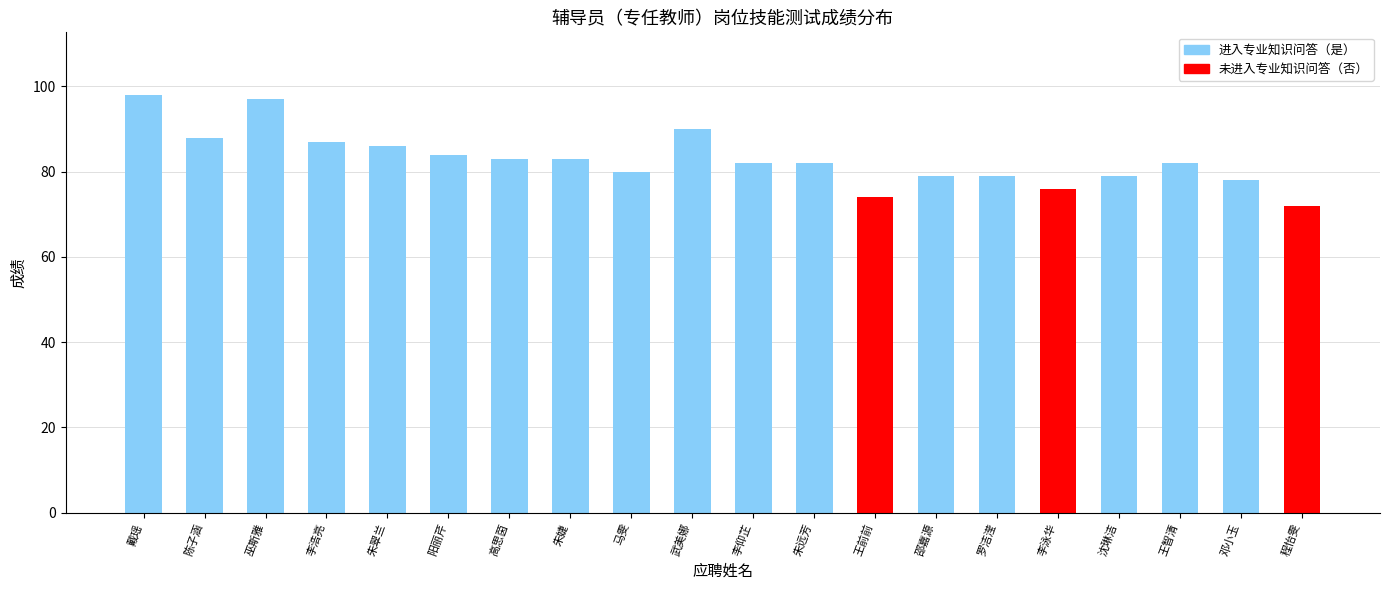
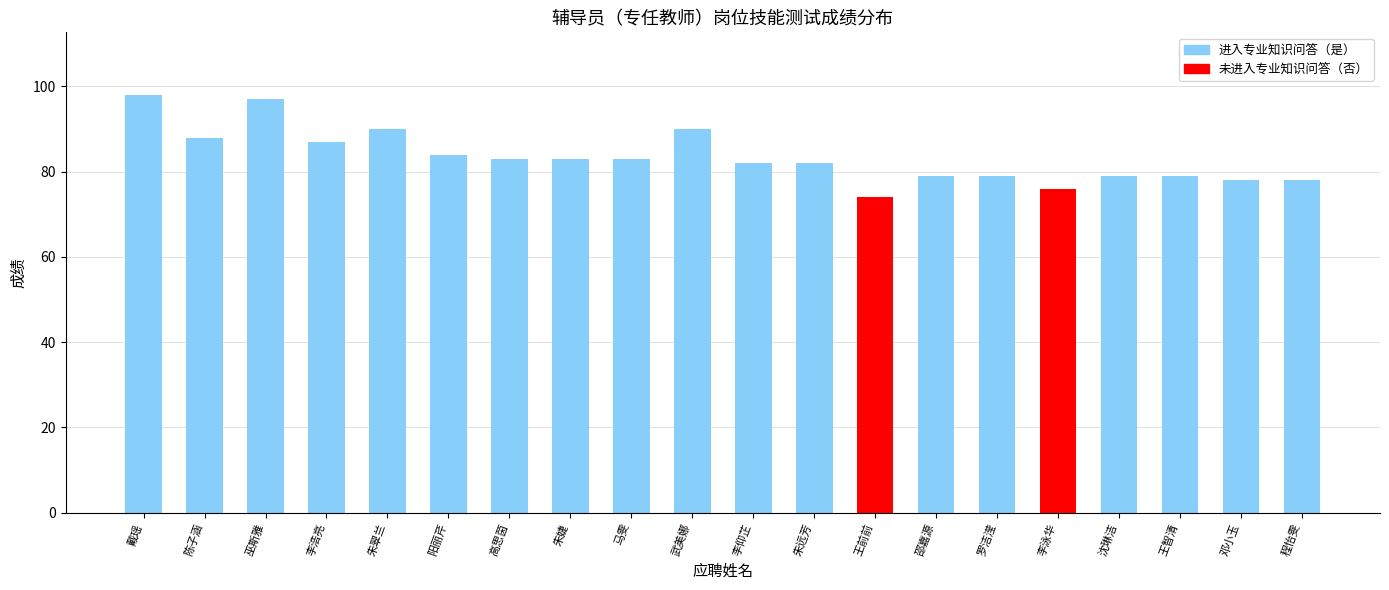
朱翠兰: 86 -> 90
马雯: 80 -> 83
王智清: 82 -> 79
程怡雯: 72 -> 78
